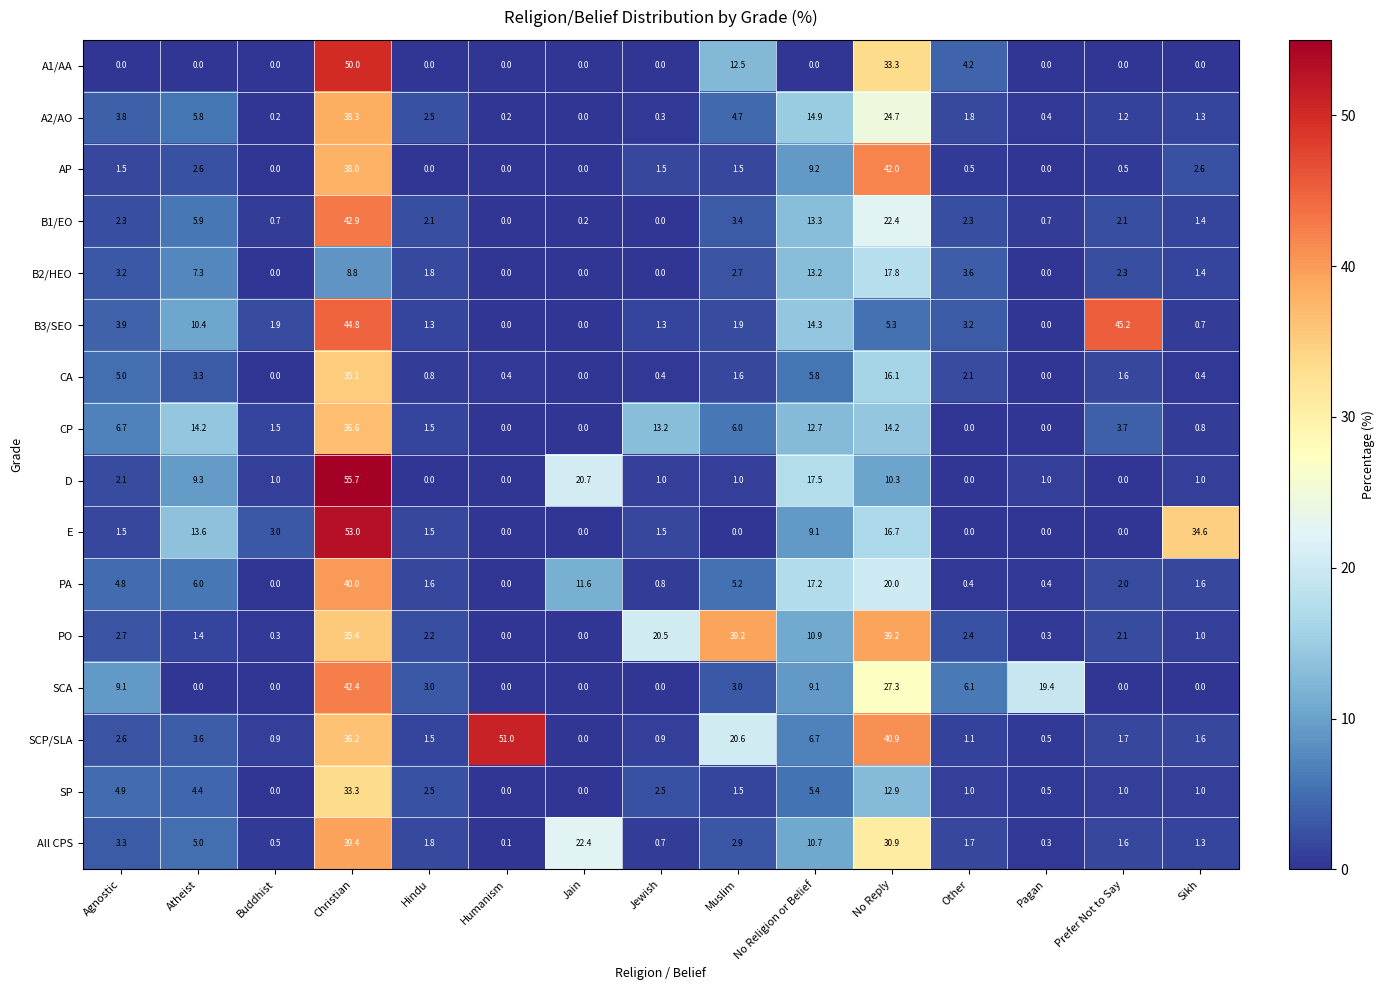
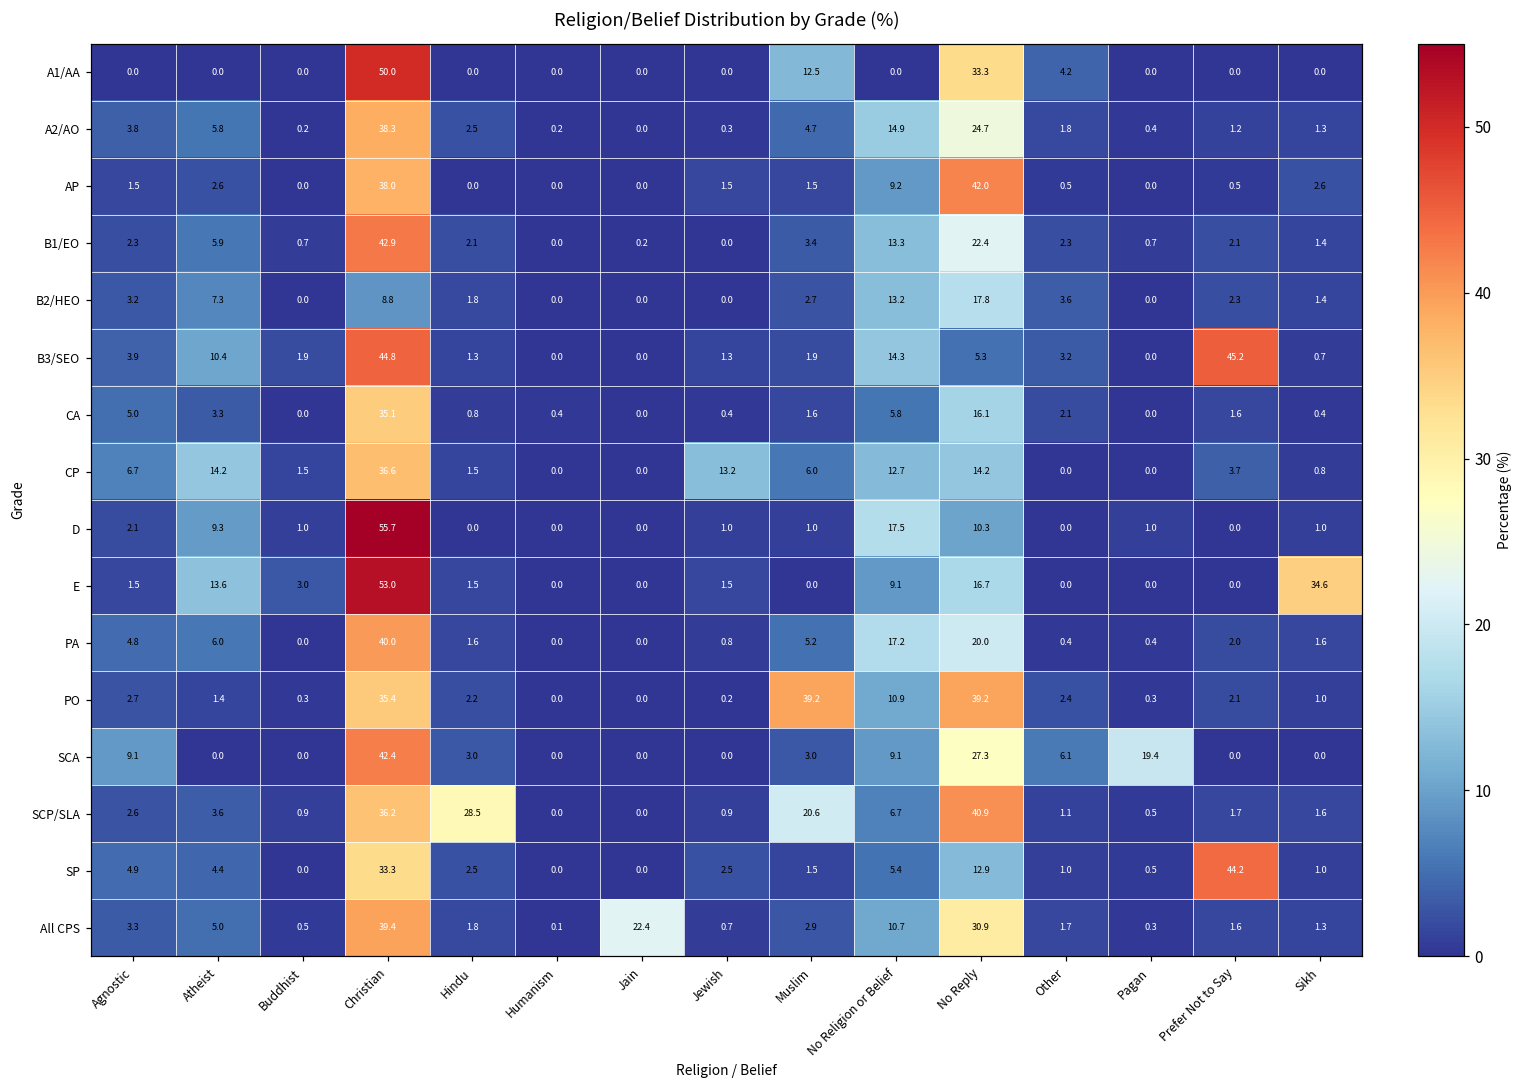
D, Jain: 20.7 -> 0.0
PA, Jain: 11.6 -> 0.0
PO, Jewish: 20.5 -> 0.2
SCP/SLA, Hindu: 1.5 -> 28.5
SCP/SLA, Humanism: 51.0 -> 0.0
SP, Prefer Not to Say: 1.0 -> 44.2
